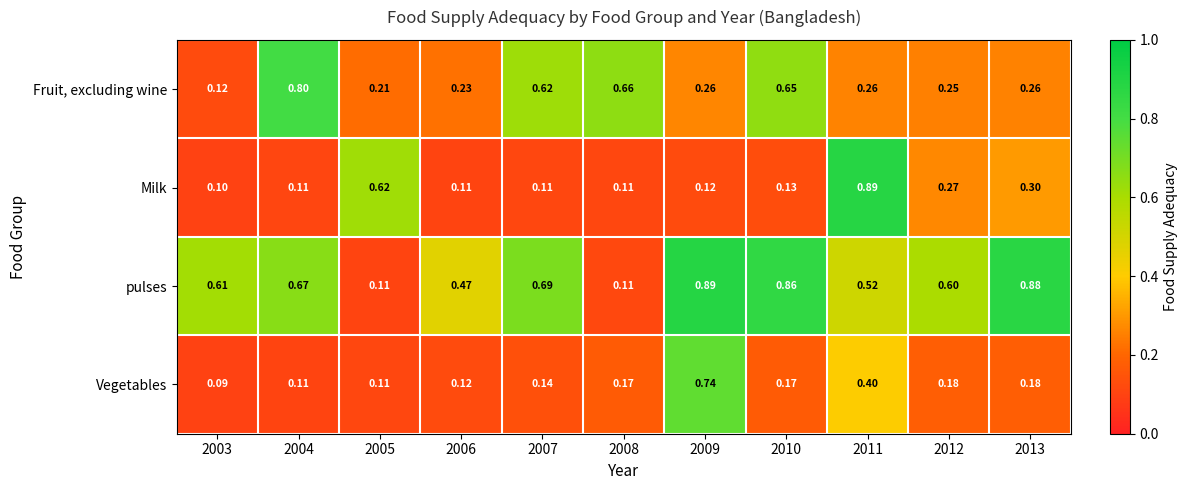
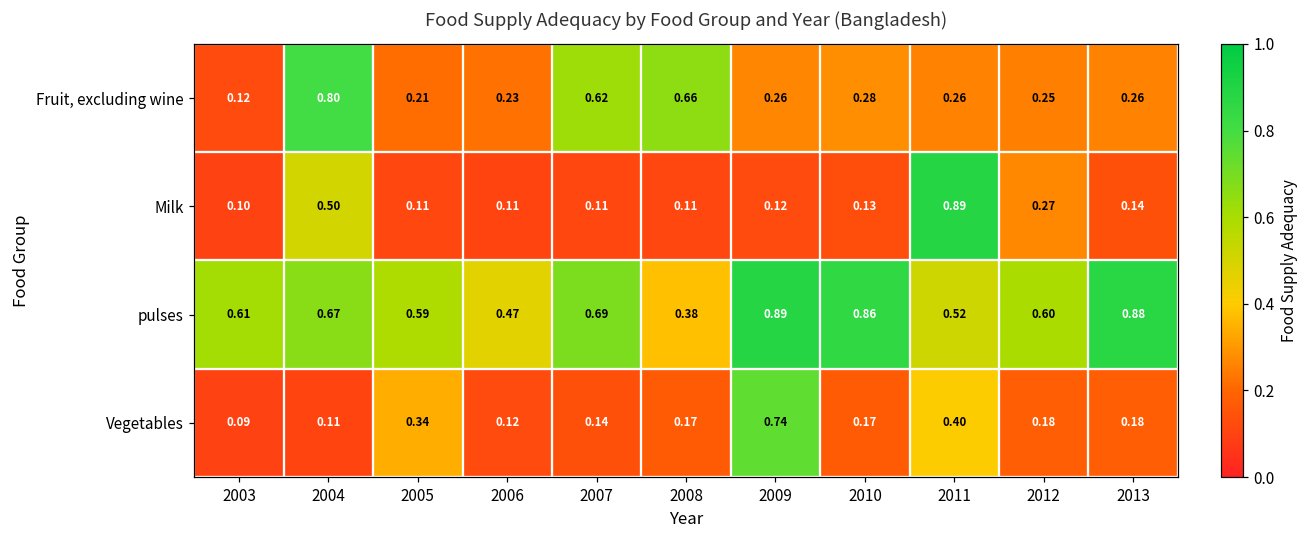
Fruit, excluding wine, 2010: 0.65 -> 0.28
Milk, 2004: 0.11 -> 0.50
Milk, 2005: 0.62 -> 0.11
Milk, 2013: 0.30 -> 0.14
pulses, 2005: 0.11 -> 0.59
pulses, 2008: 0.11 -> 0.38
Vegetables, 2005: 0.11 -> 0.34
